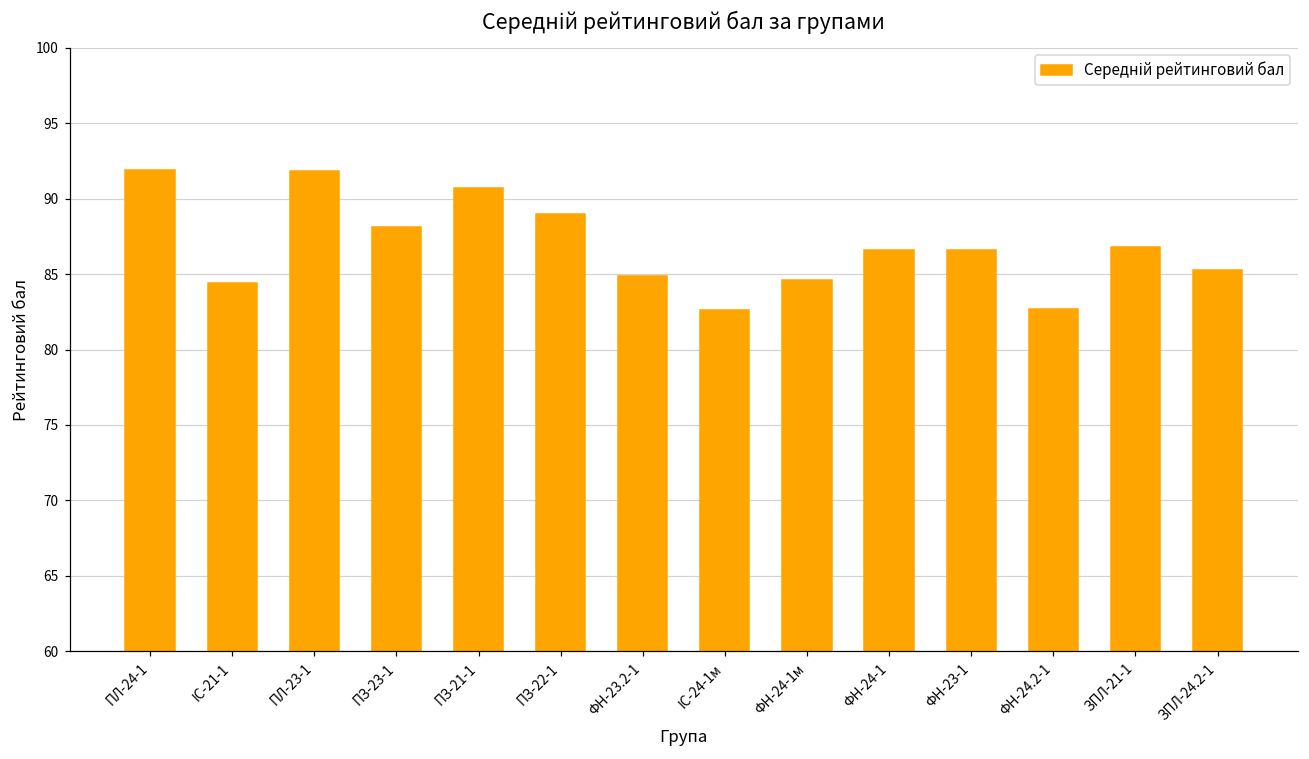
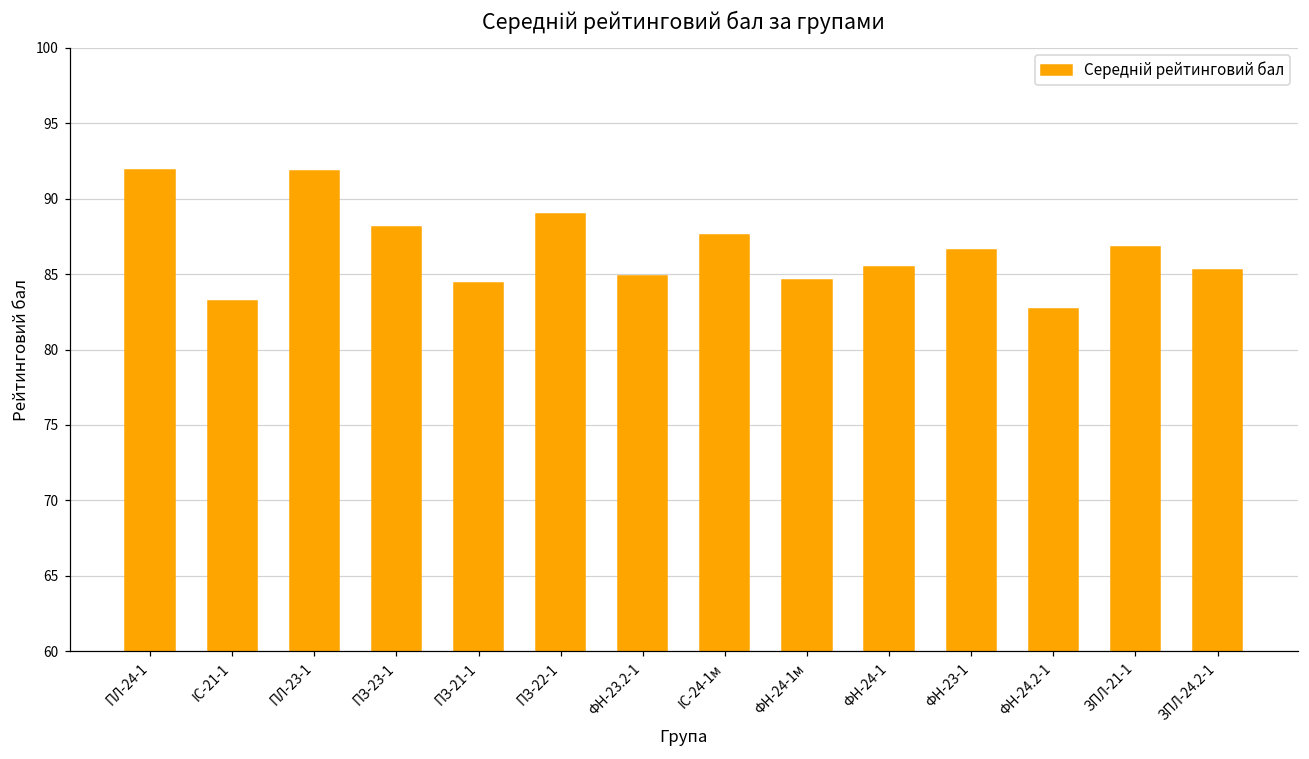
ІС-21-1: 84.4 -> 83.2
ПЗ-21-1: 90.7 -> 84.4
ІС-24-1м: 82.6 -> 87.6
ФН-24-1: 86.6 -> 85.5
